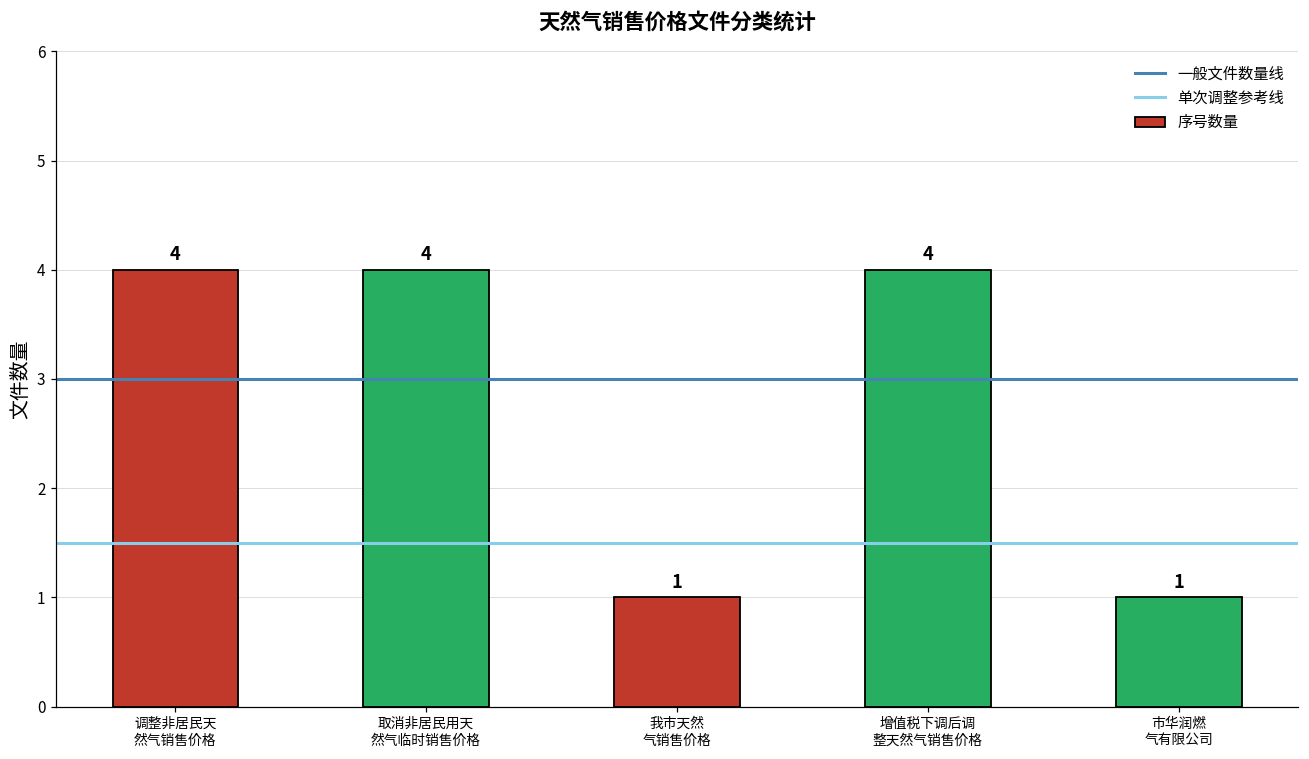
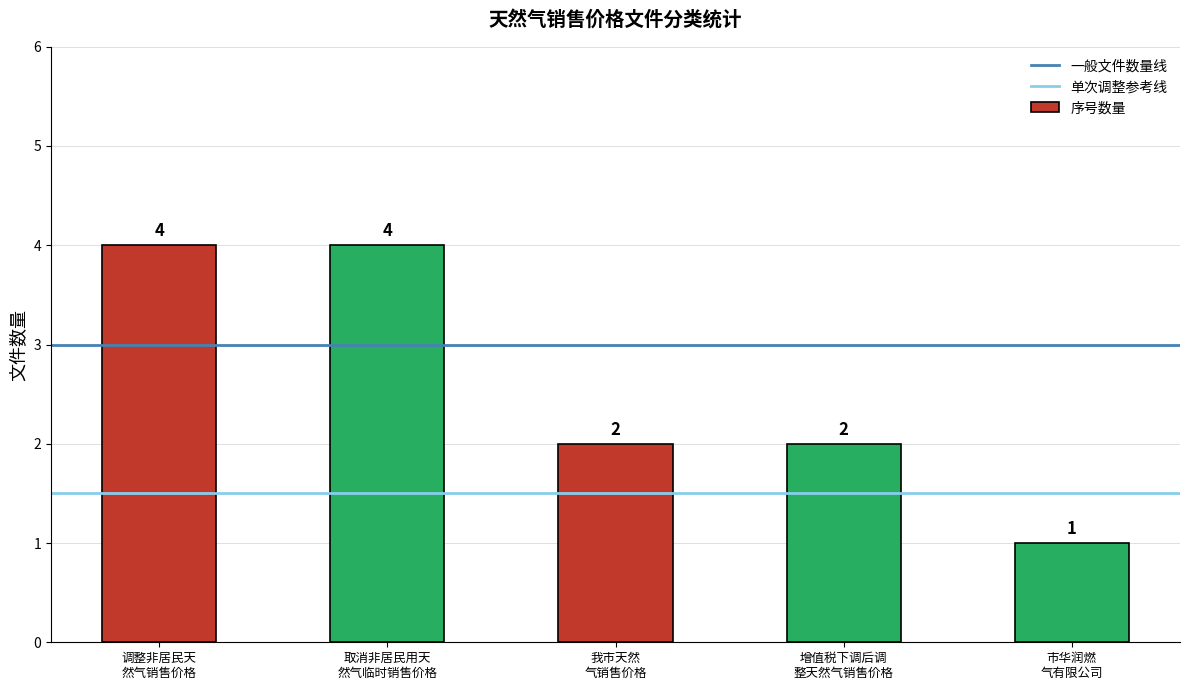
我市天然 气销售价格: 1 -> 2
增值税下调后调 整天然气销售价格: 4 -> 2
